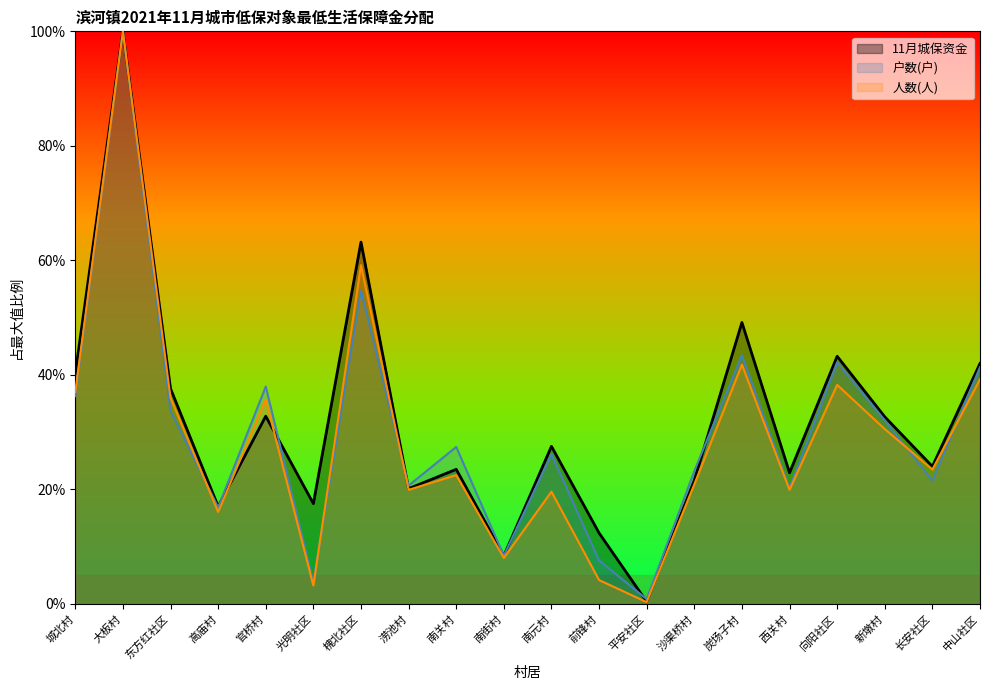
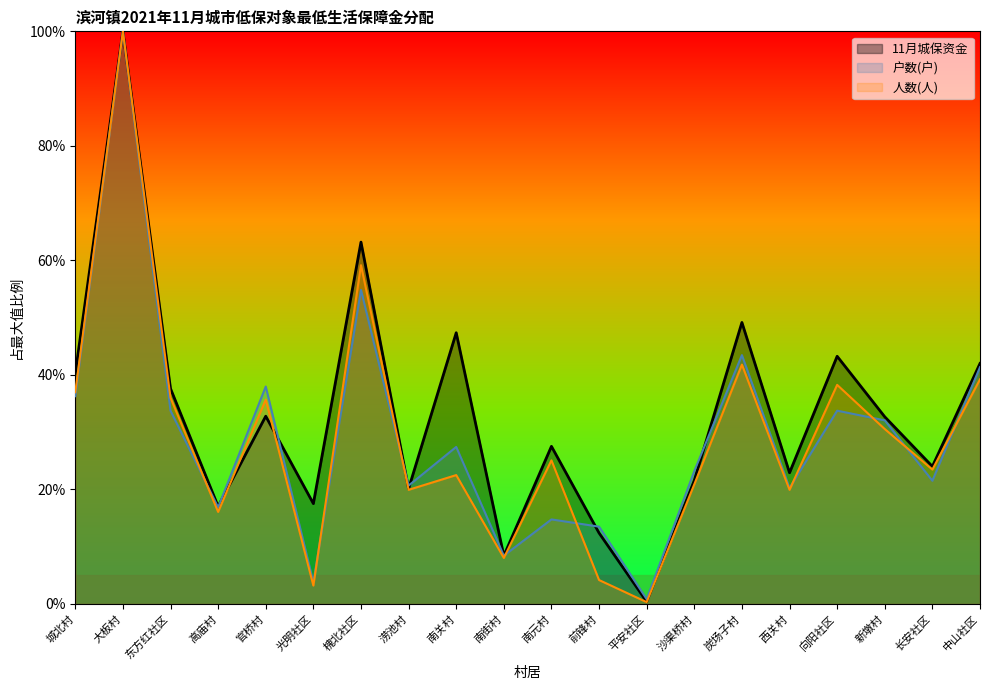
11月城保资金, 南关村: 24% -> 47%
户数(户), 南元村: 26% -> 15%
人数(人), 南元村: 20% -> 25%
户数(户), 前锋村: 8% -> 14%
户数(户), 向阳社区: 42% -> 34%
